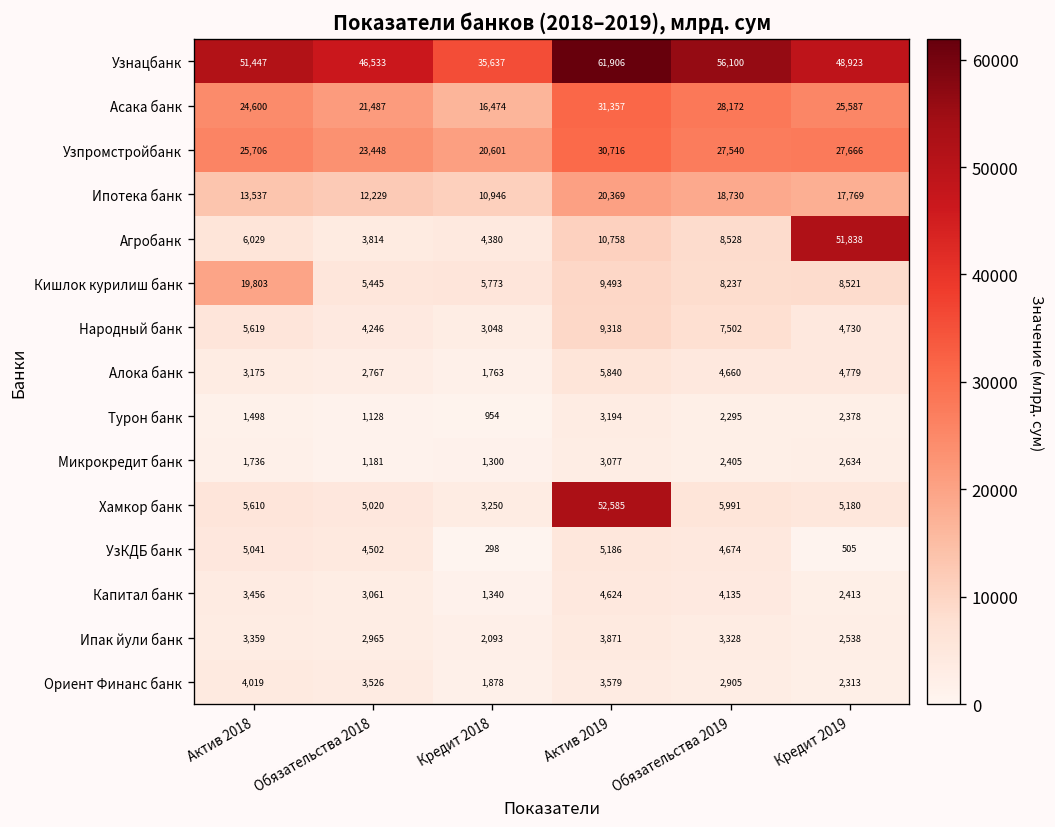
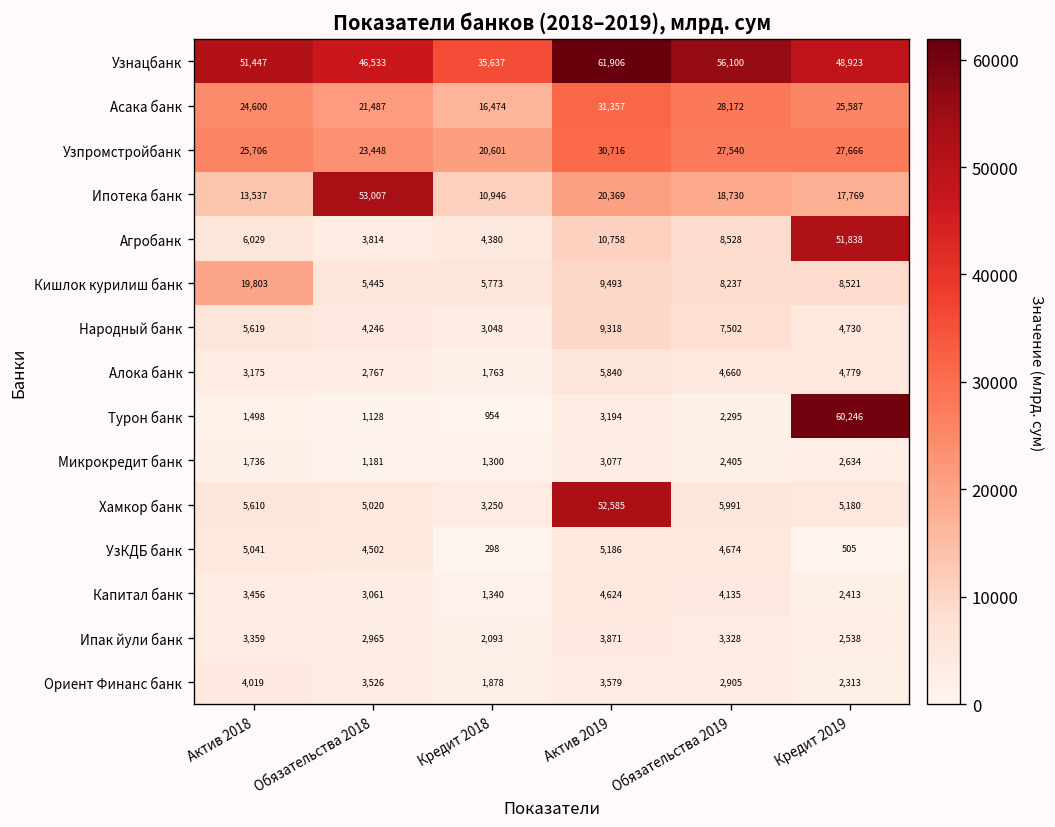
Ипотека банк, Обязательства 2018: 12,229 -> 53,007
Турон банк, Кредит 2019: 2,378 -> 60,246
